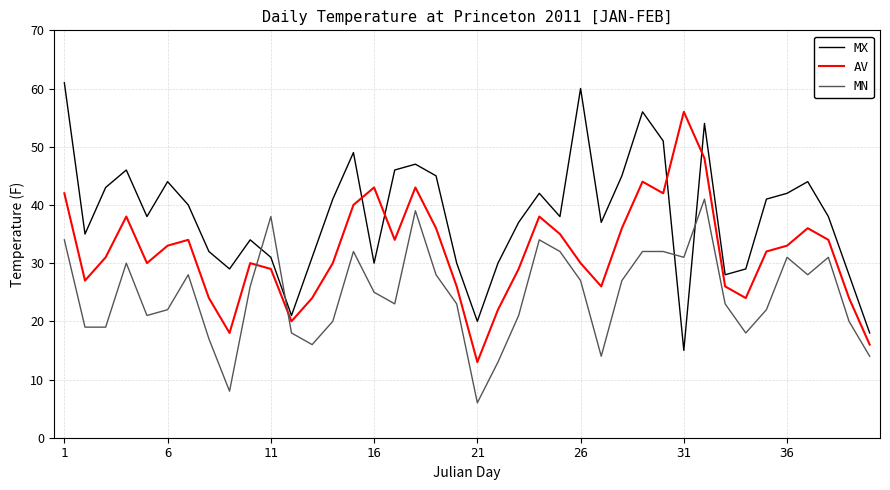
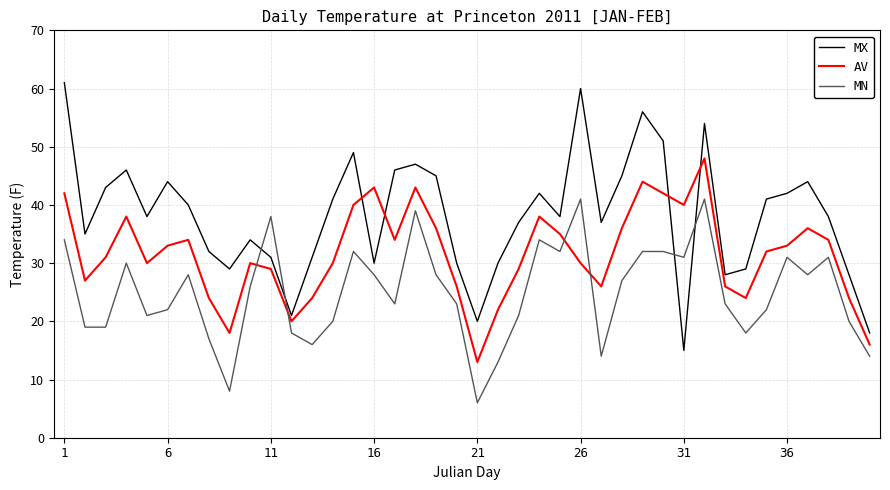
MN, 16: 25 -> 28
MN, 26: 27 -> 41
AV, 31: 56 -> 40
